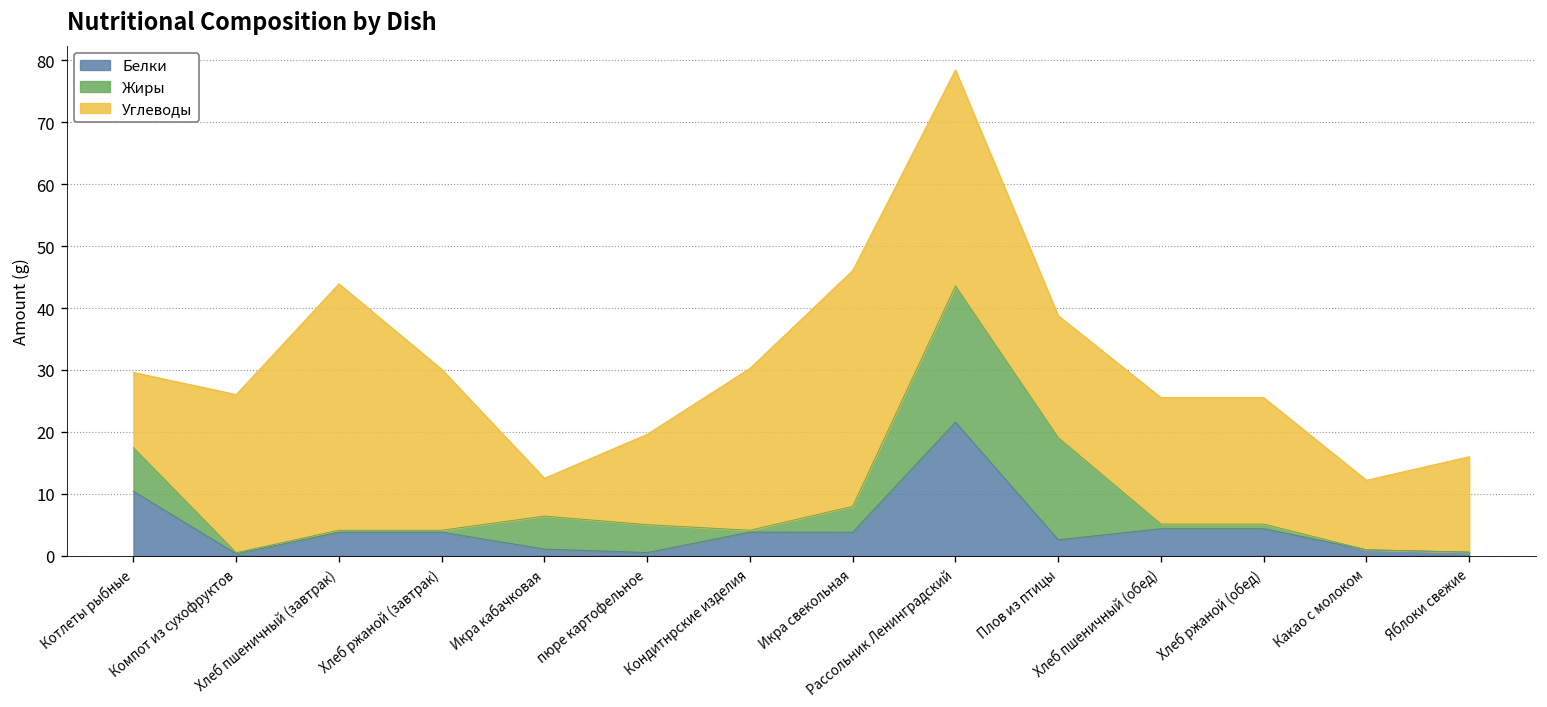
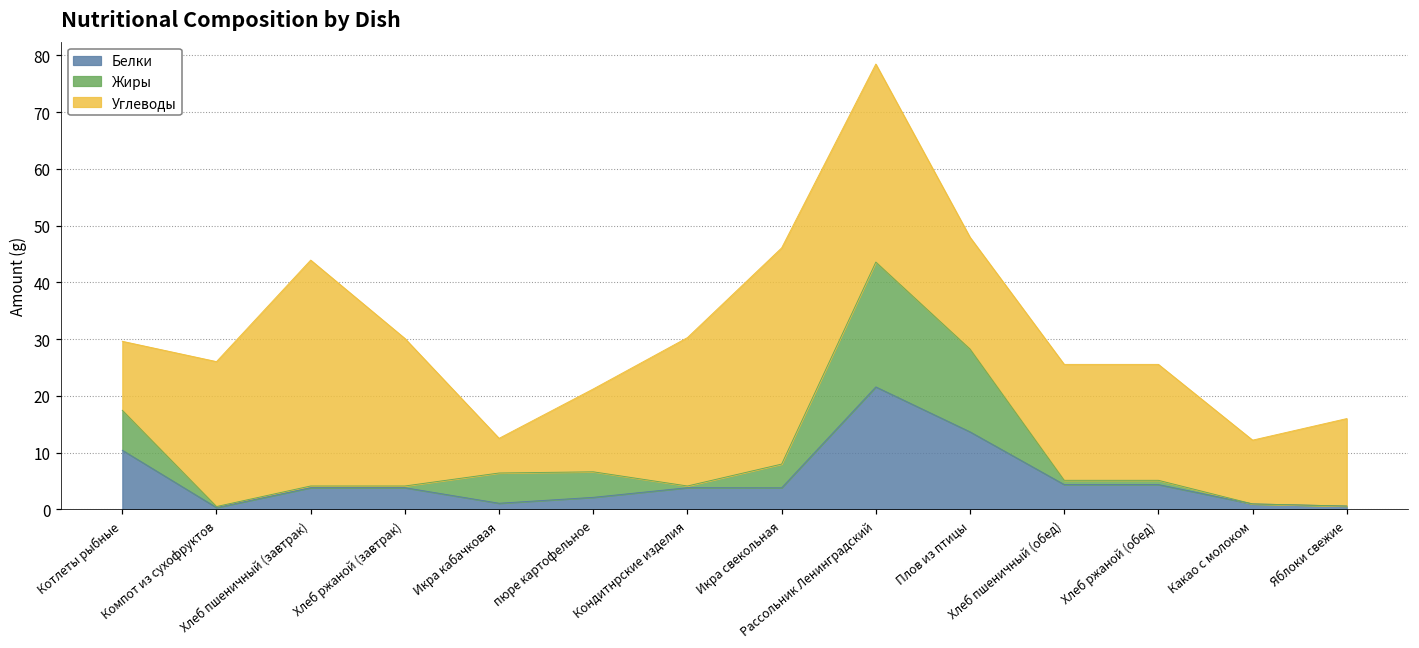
Белки, пюре картофельное: 1 -> 2
Белки, Плов из птицы: 3 -> 14
Жиры, Плов из птицы: 17 -> 15
